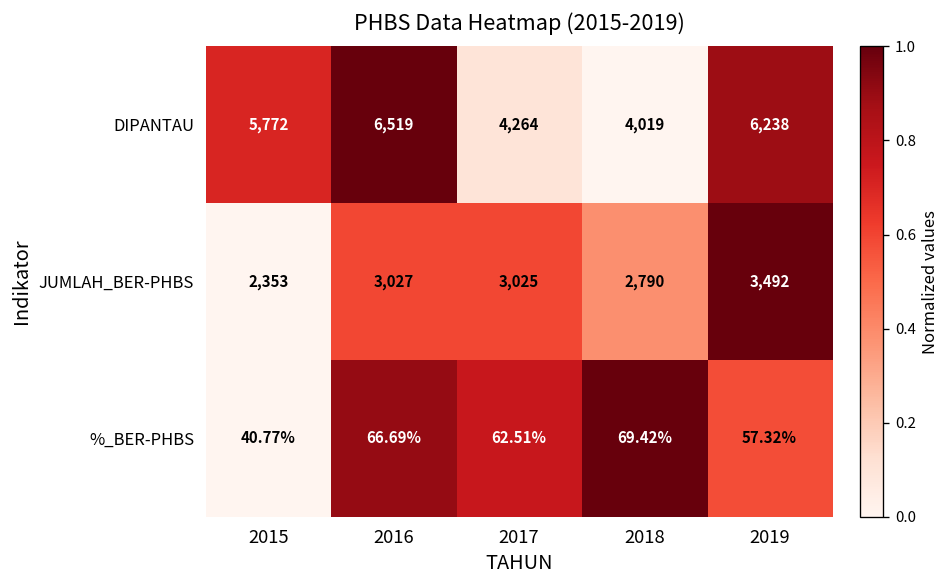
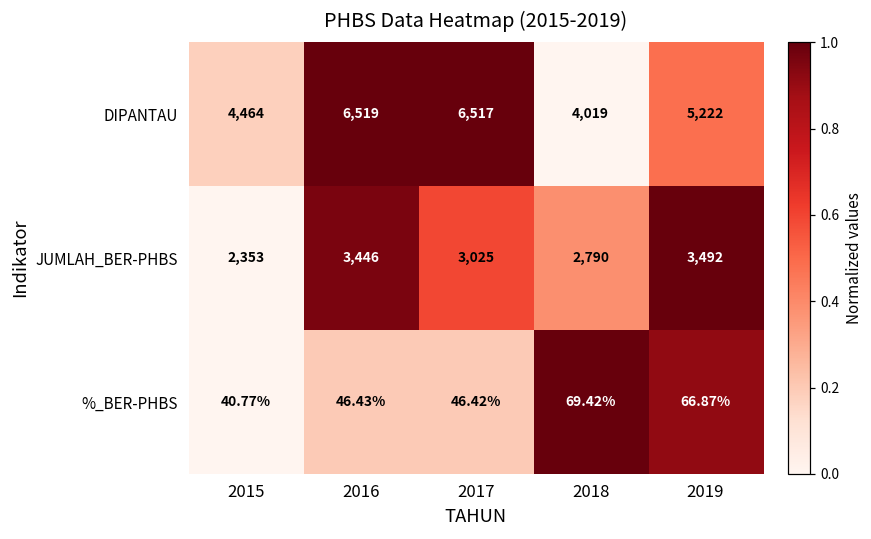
DIPANTAU, 2015: 5,772 -> 4,464
DIPANTAU, 2017: 4,264 -> 6,517
DIPANTAU, 2019: 6,238 -> 5,222
JUMLAH_BER-PHBS, 2016: 3,027 -> 3,446
%_BER-PHBS, 2016: 66.69% -> 46.43%
%_BER-PHBS, 2017: 62.51% -> 46.42%
%_BER-PHBS, 2019: 57.32% -> 66.87%
